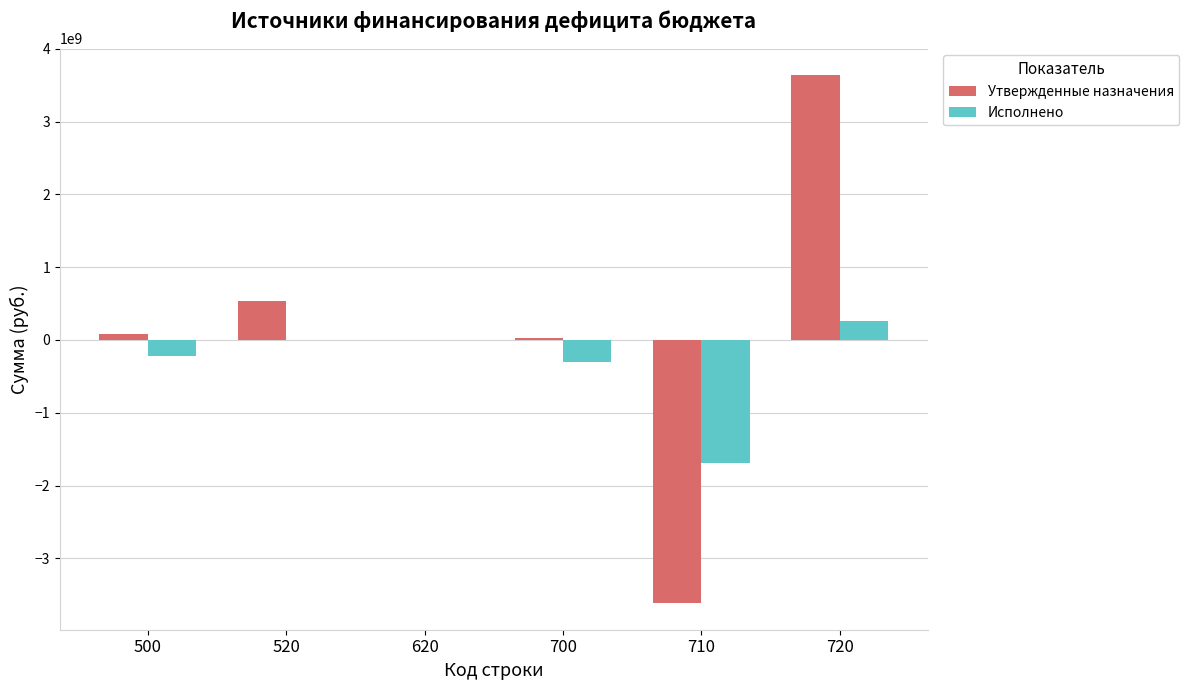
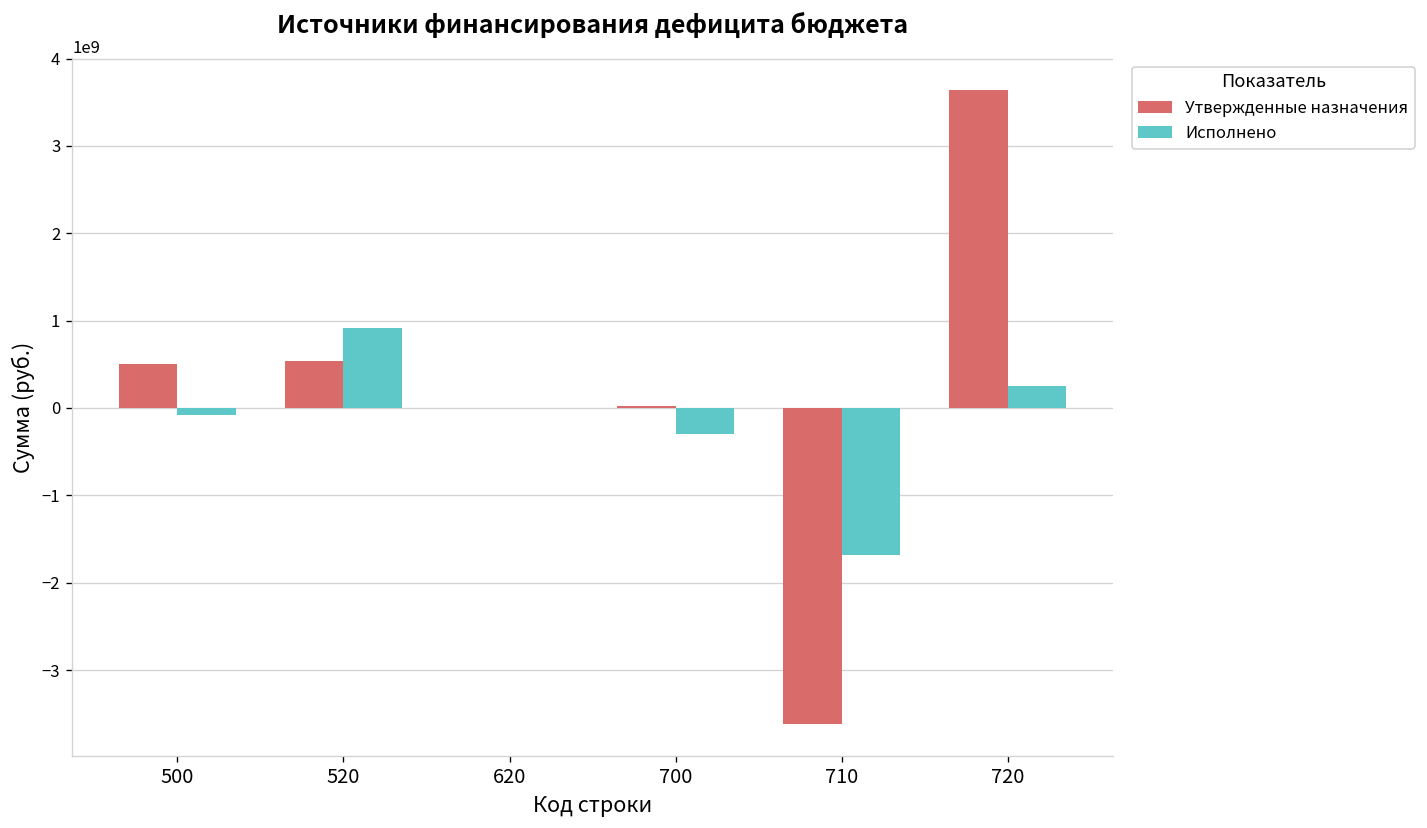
Утвержденные назначения, 500: 100000000 -> 500000000
Исполнено, 500: -200000000 -> -100000000
Исполнено, 520: 0 -> 900000000
